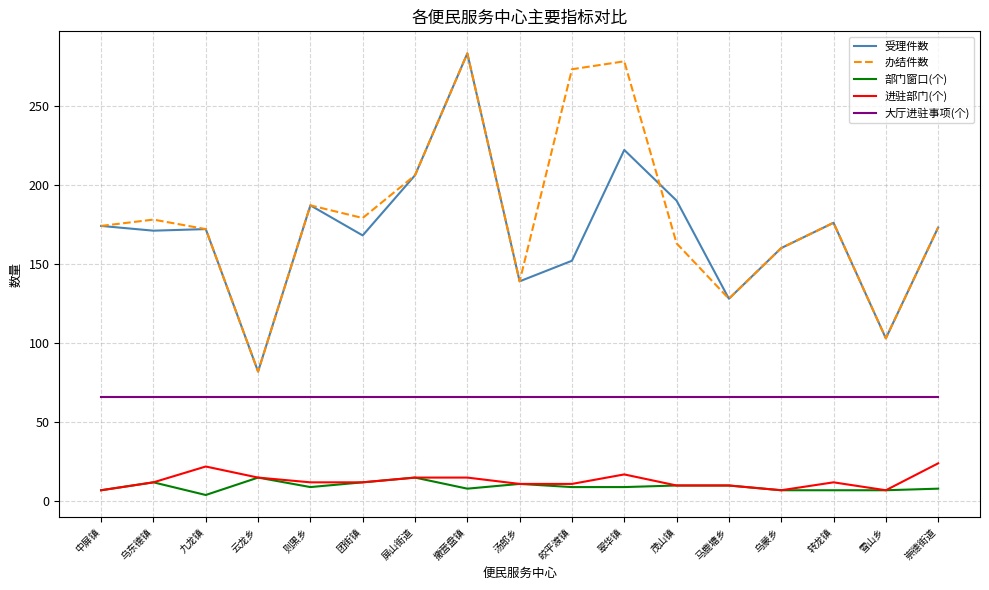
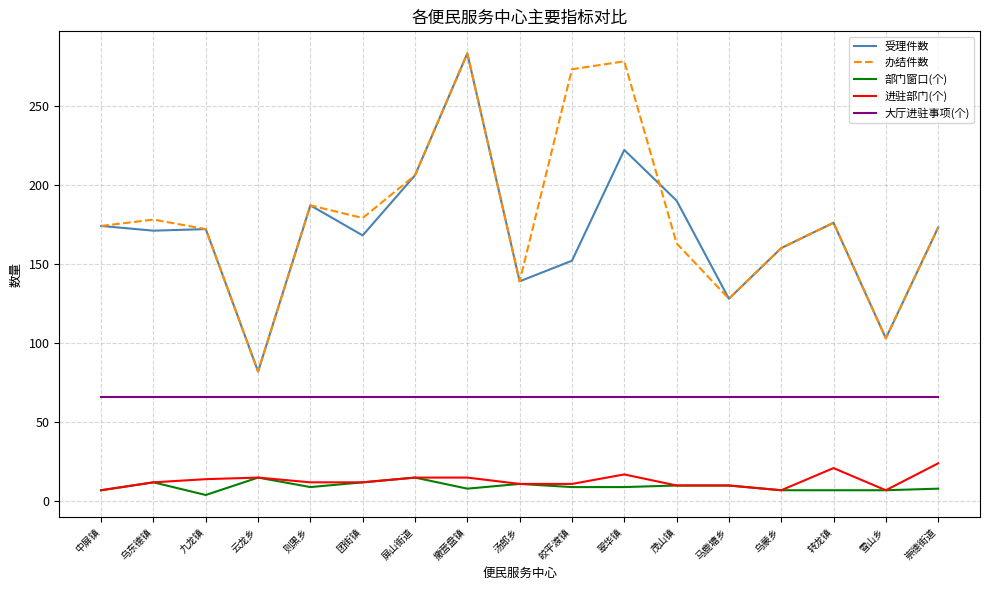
进驻部门(个), 九龙镇: 22 -> 14
进驻部门(个), 转龙镇: 12 -> 21
